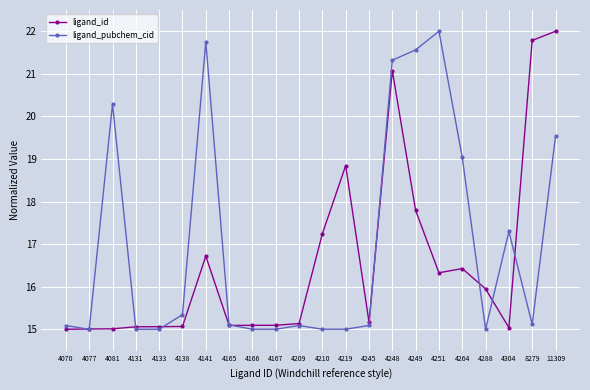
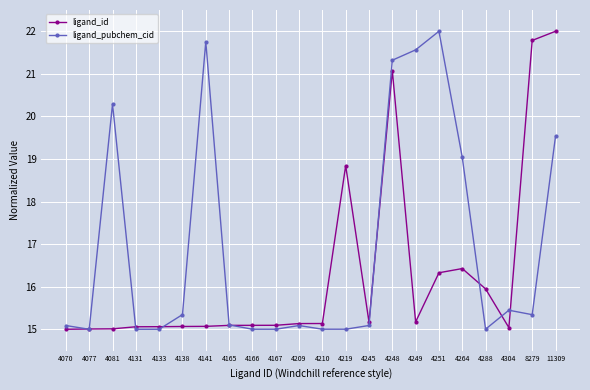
ligand_id, 4141: 16.7 -> 15.1
ligand_id, 4210: 17.2 -> 15.1
ligand_id, 4249: 17.8 -> 15.2
ligand_pubchem_cid, 4304: 17.3 -> 15.4
ligand_pubchem_cid, 8279: 15.1 -> 15.3
